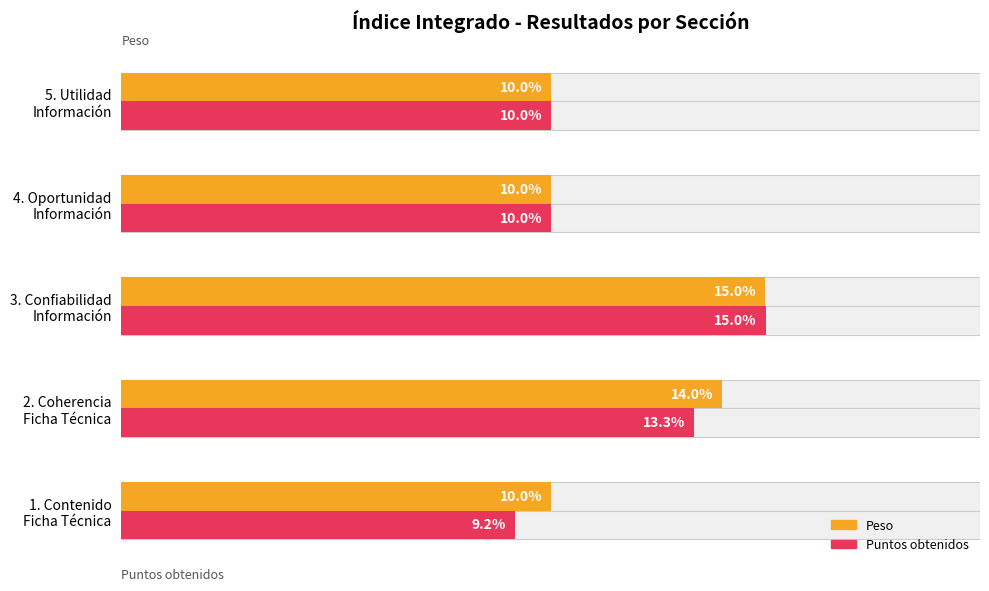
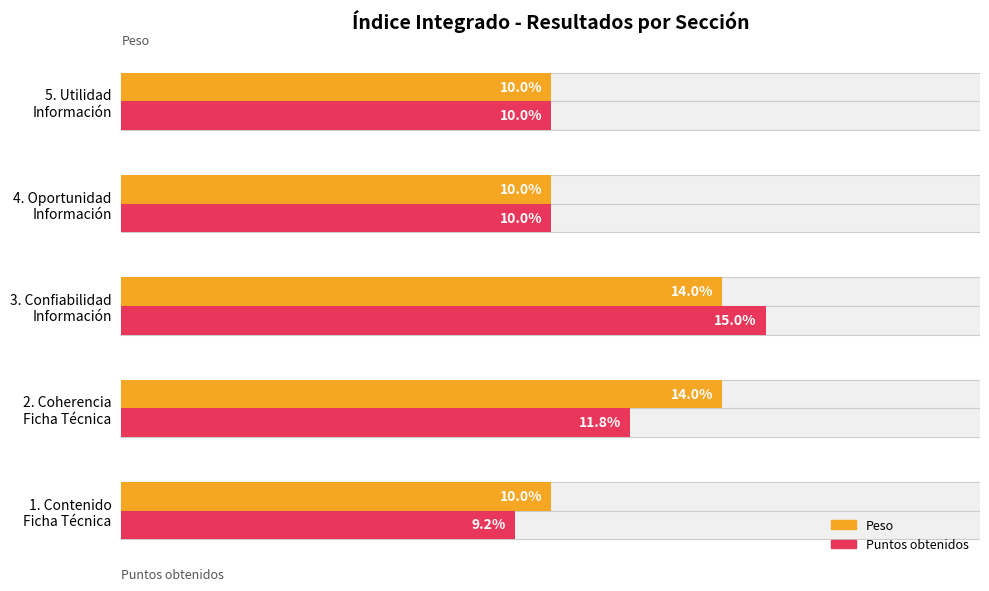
Peso, 3. Confiabilidad Información: 15.0% -> 14.0%
Puntos obtenidos, 2. Coherencia Ficha Técnica: 13.3% -> 11.8%
